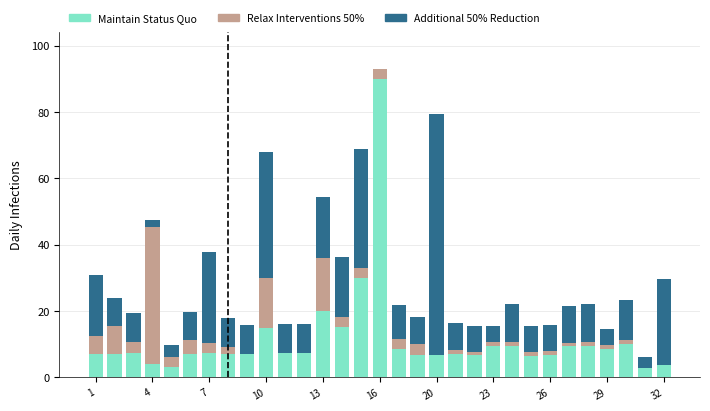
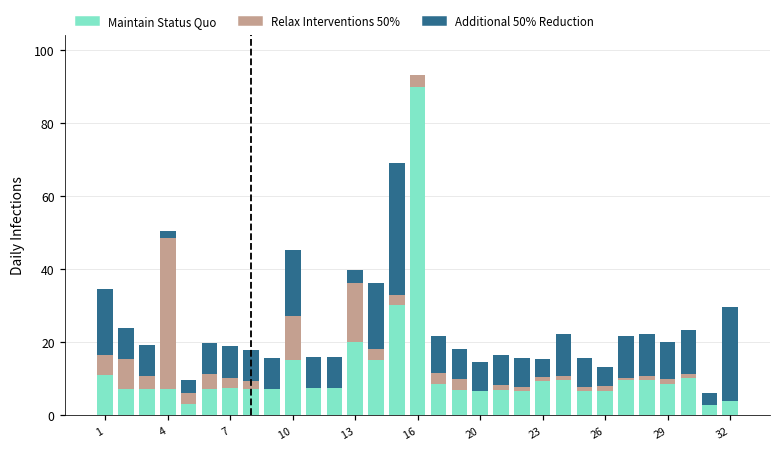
Maintain Status Quo, 1: 7 -> 11
Maintain Status Quo, 4: 4 -> 7
Additional 50% Reduction, 7: 27 -> 9
Relax Interventions 50%, 10: 15 -> 12
Additional 50% Reduction, 10: 38 -> 18
Additional 50% Reduction, 13: 18 -> 4
Additional 50% Reduction, 20: 73 -> 8
Additional 50% Reduction, 26: 8 -> 5
Additional 50% Reduction, 29: 5 -> 10
